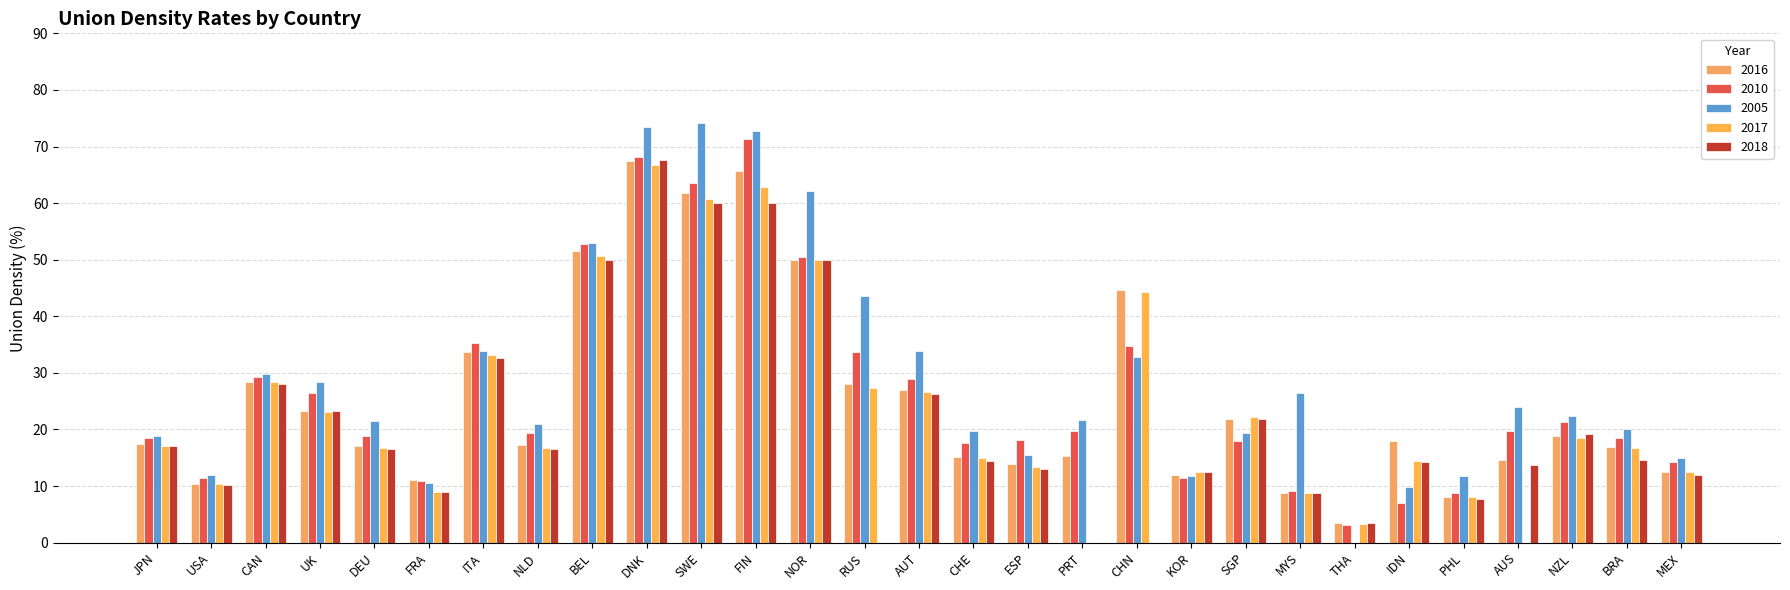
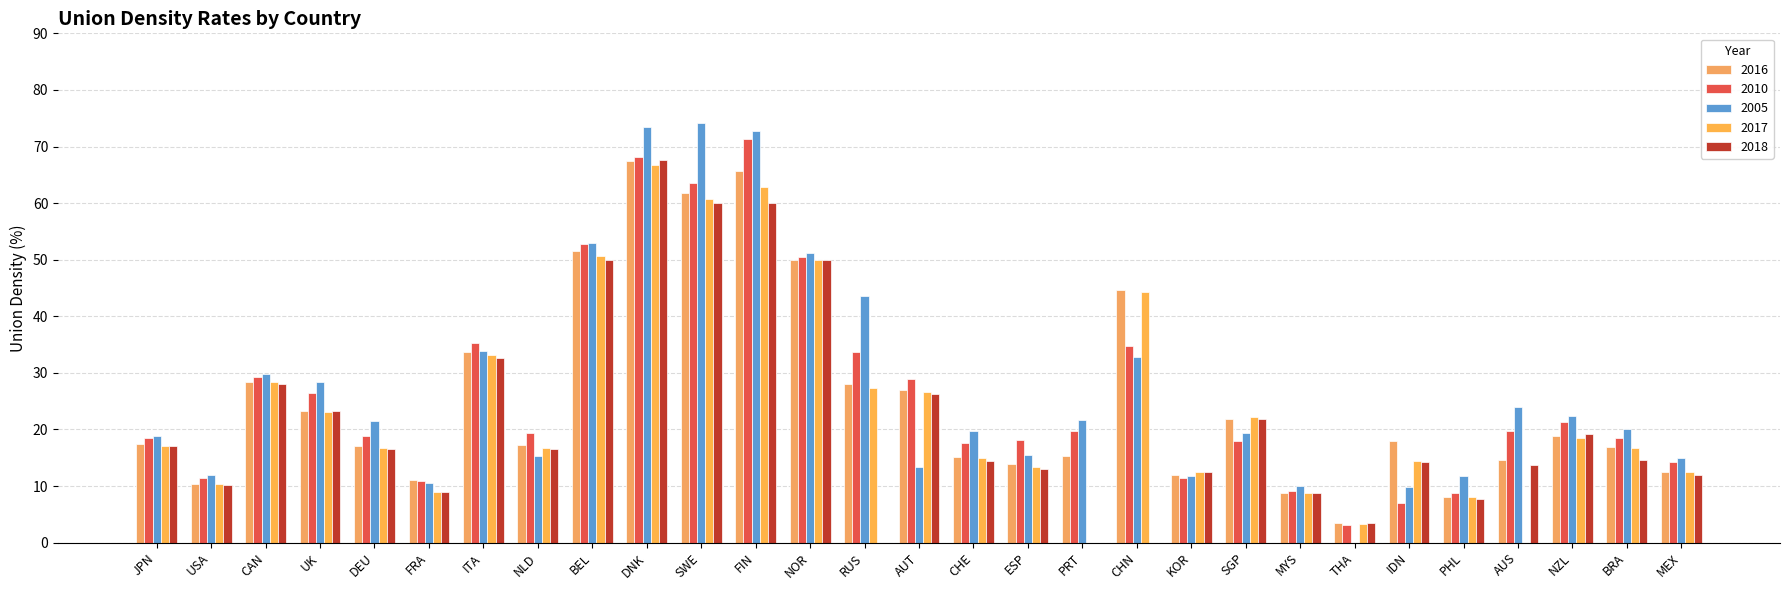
2005, NLD: 21 -> 15
2005, NOR: 62 -> 51
2005, AUT: 34 -> 13
2005, MYS: 27 -> 10
